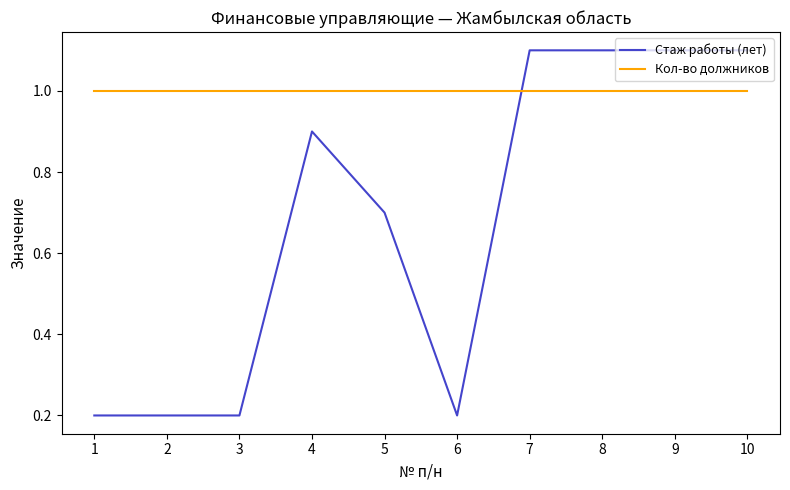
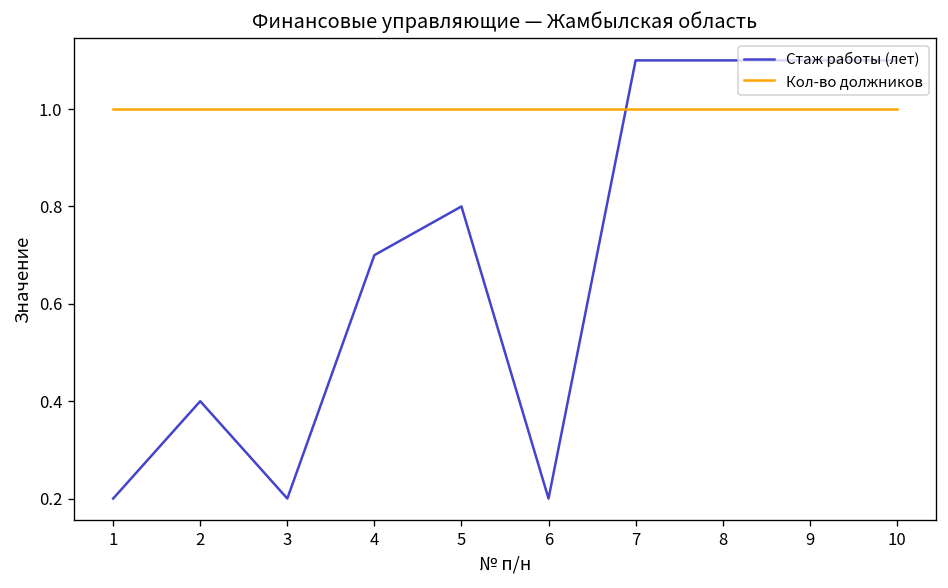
Стаж работы (лет), 2: 0.2 -> 0.4
Стаж работы (лет), 4: 0.9 -> 0.7
Стаж работы (лет), 5: 0.7 -> 0.8
